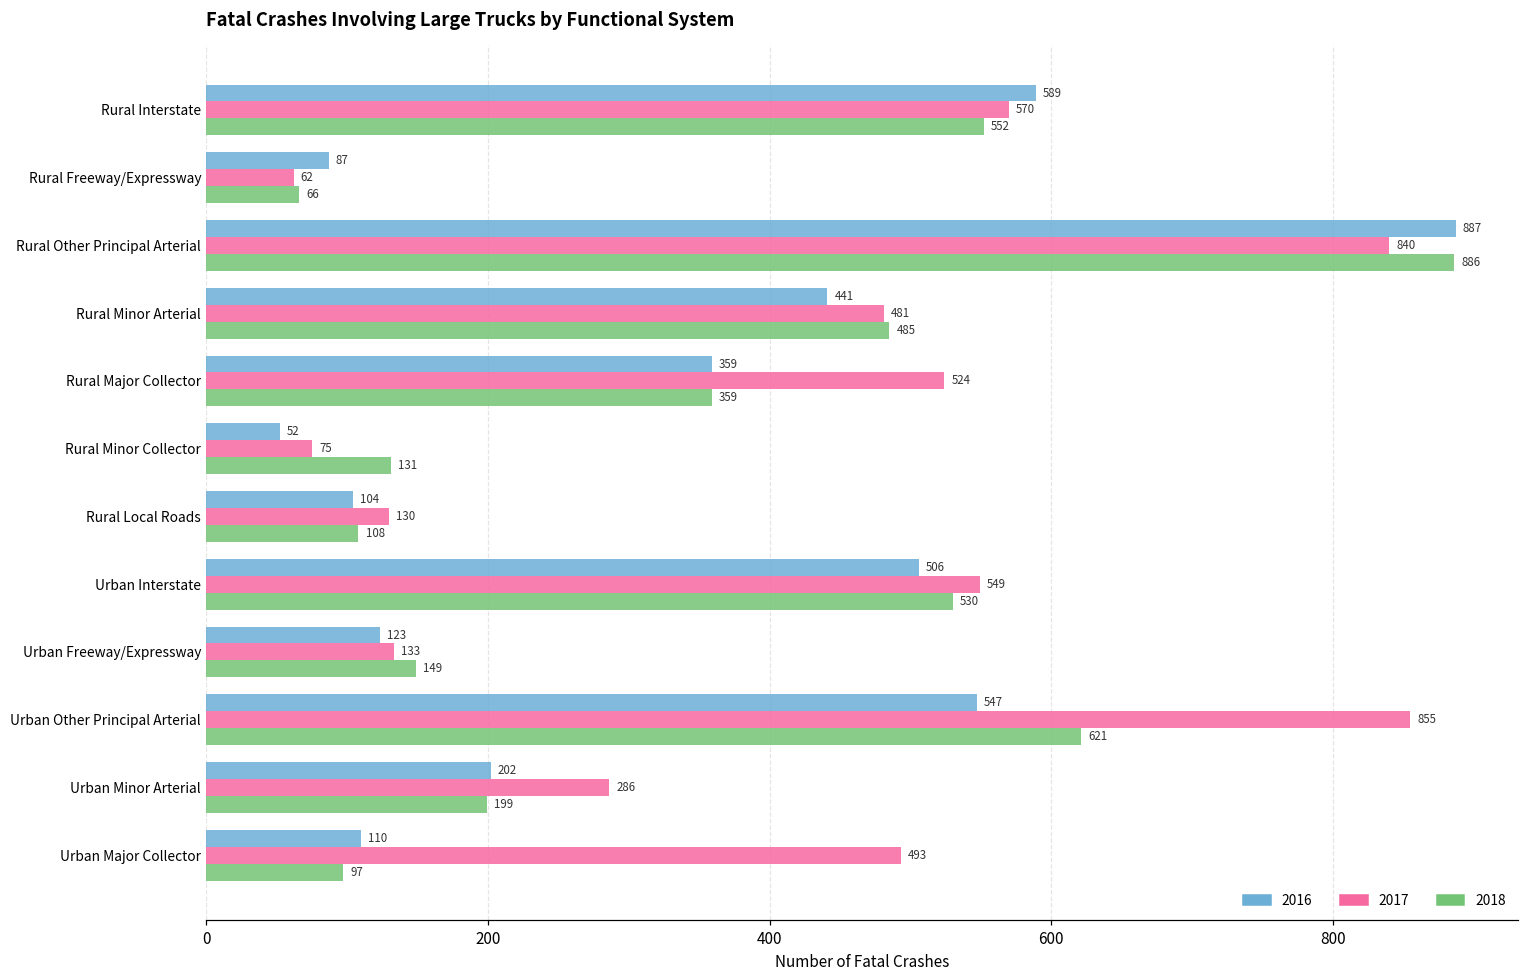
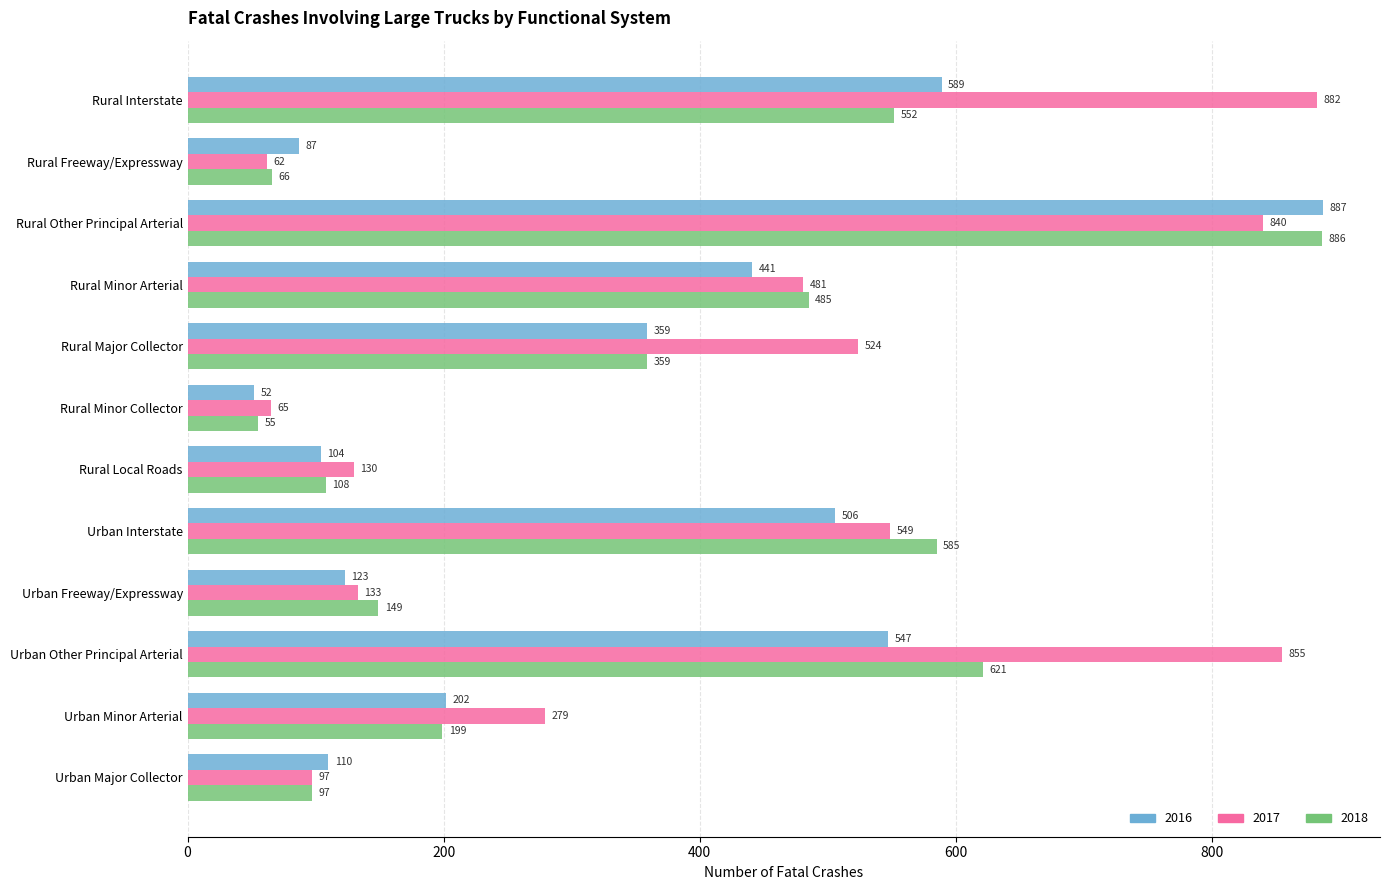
2017, Rural Interstate: 570 -> 882
2017, Rural Minor Collector: 75 -> 65
2018, Rural Minor Collector: 131 -> 55
2018, Urban Interstate: 530 -> 585
2017, Urban Minor Arterial: 286 -> 279
2017, Urban Major Collector: 493 -> 97
